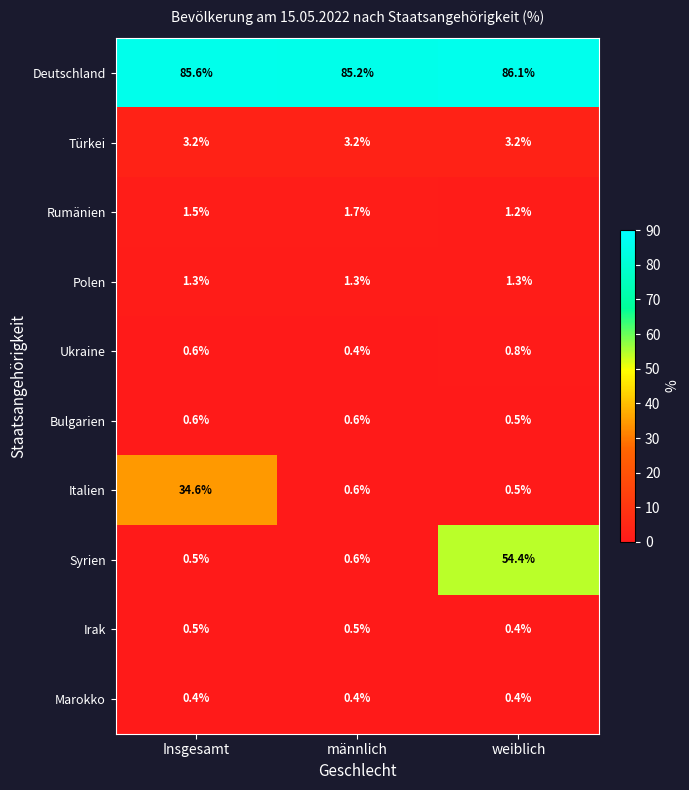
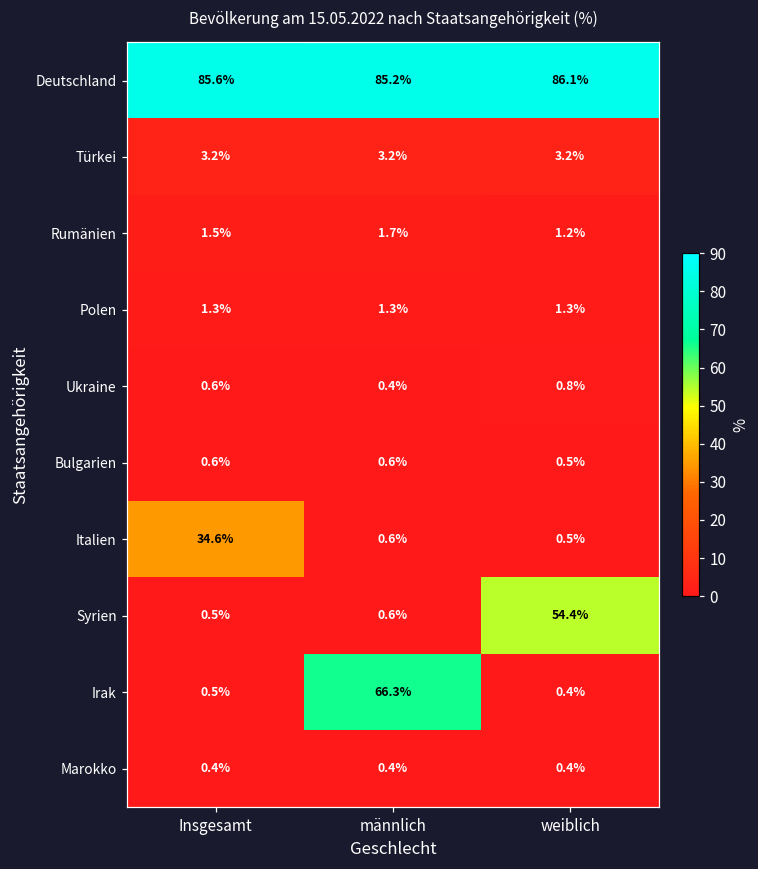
Irak, männlich: 0.5% -> 66.3%
